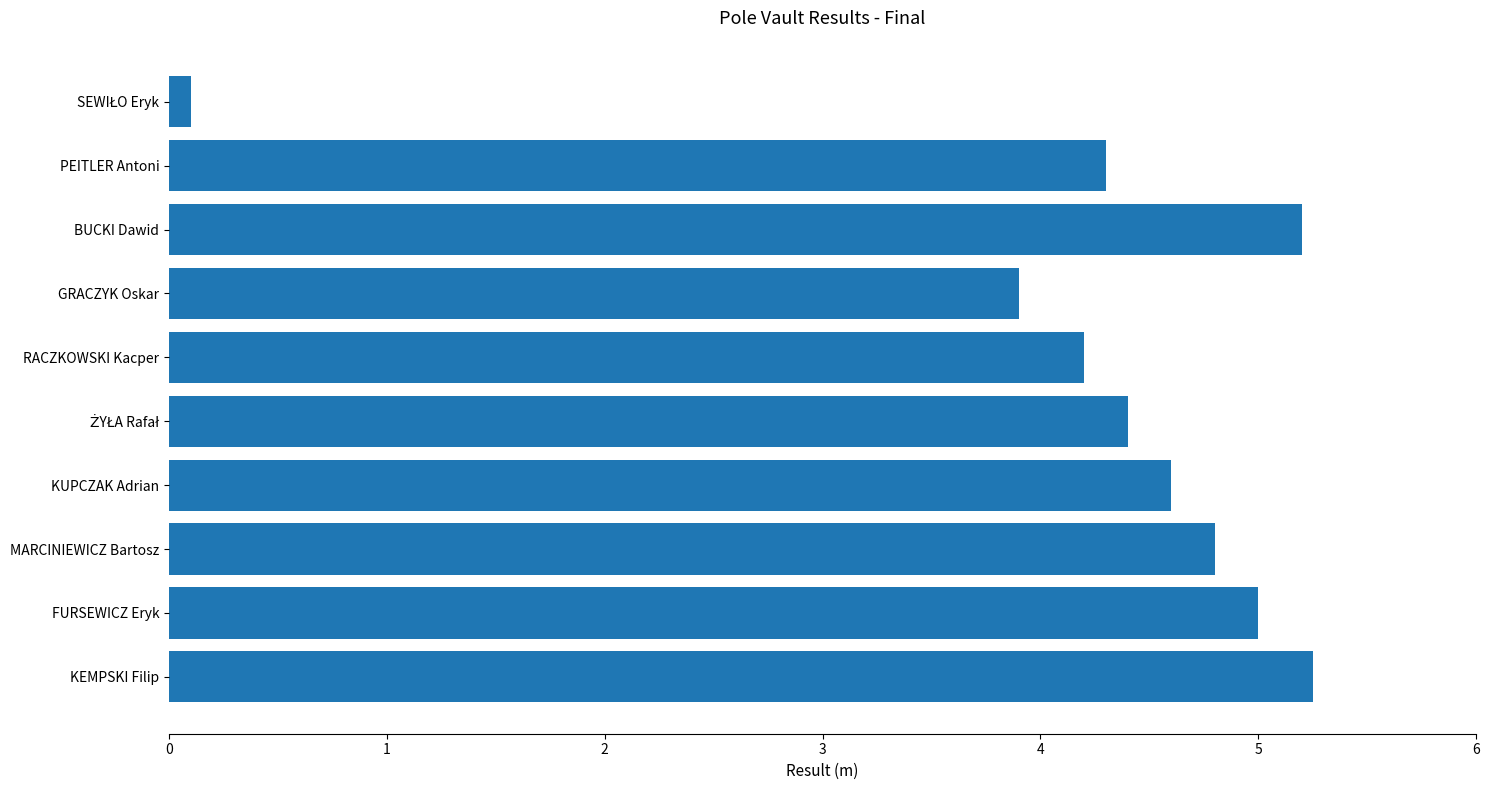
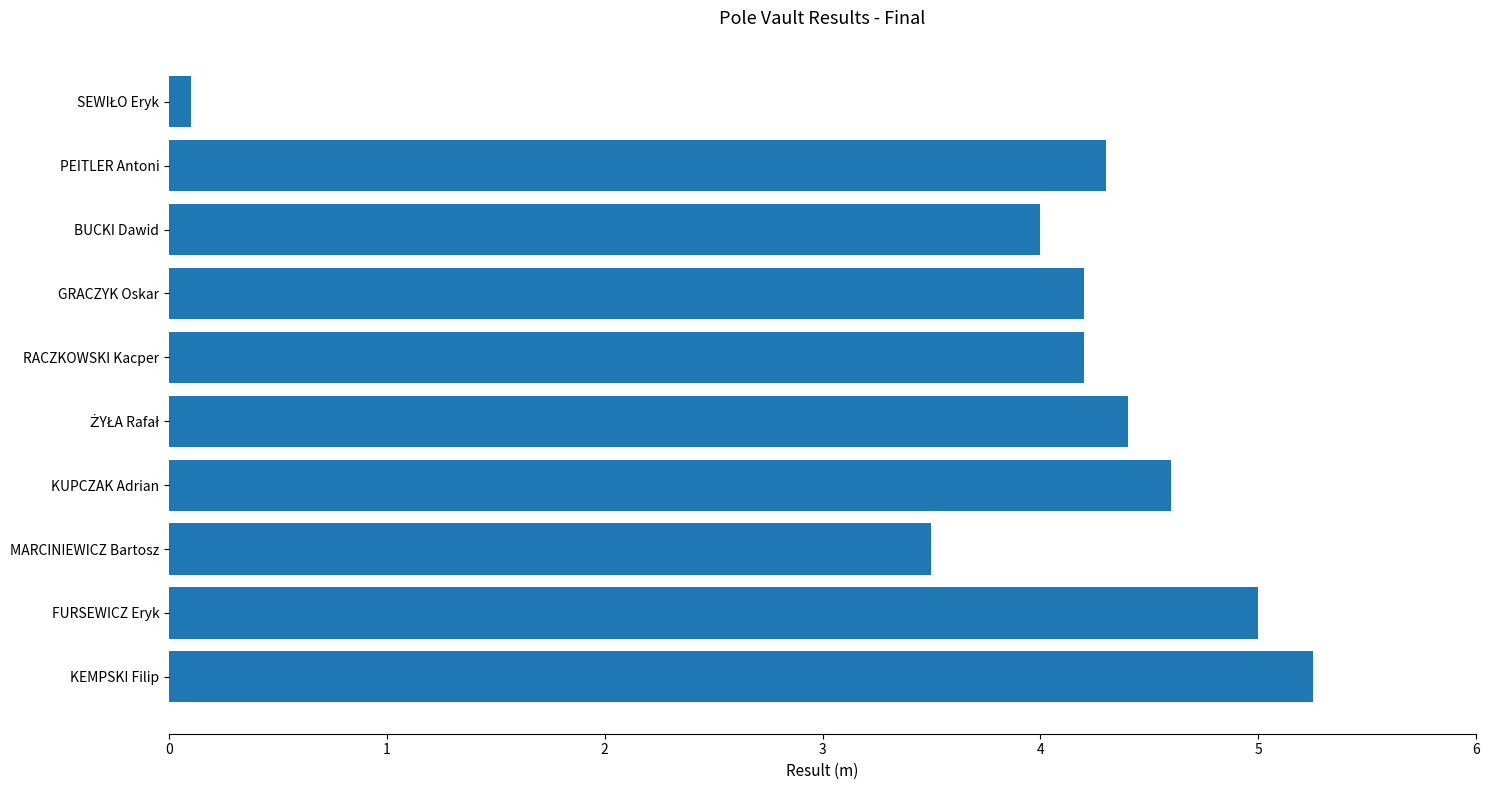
BUCKI Dawid: 5.2 -> 4.0
GRACZYK Oskar: 3.9 -> 4.2
MARCINIEWICZ Bartosz: 4.8 -> 3.5
